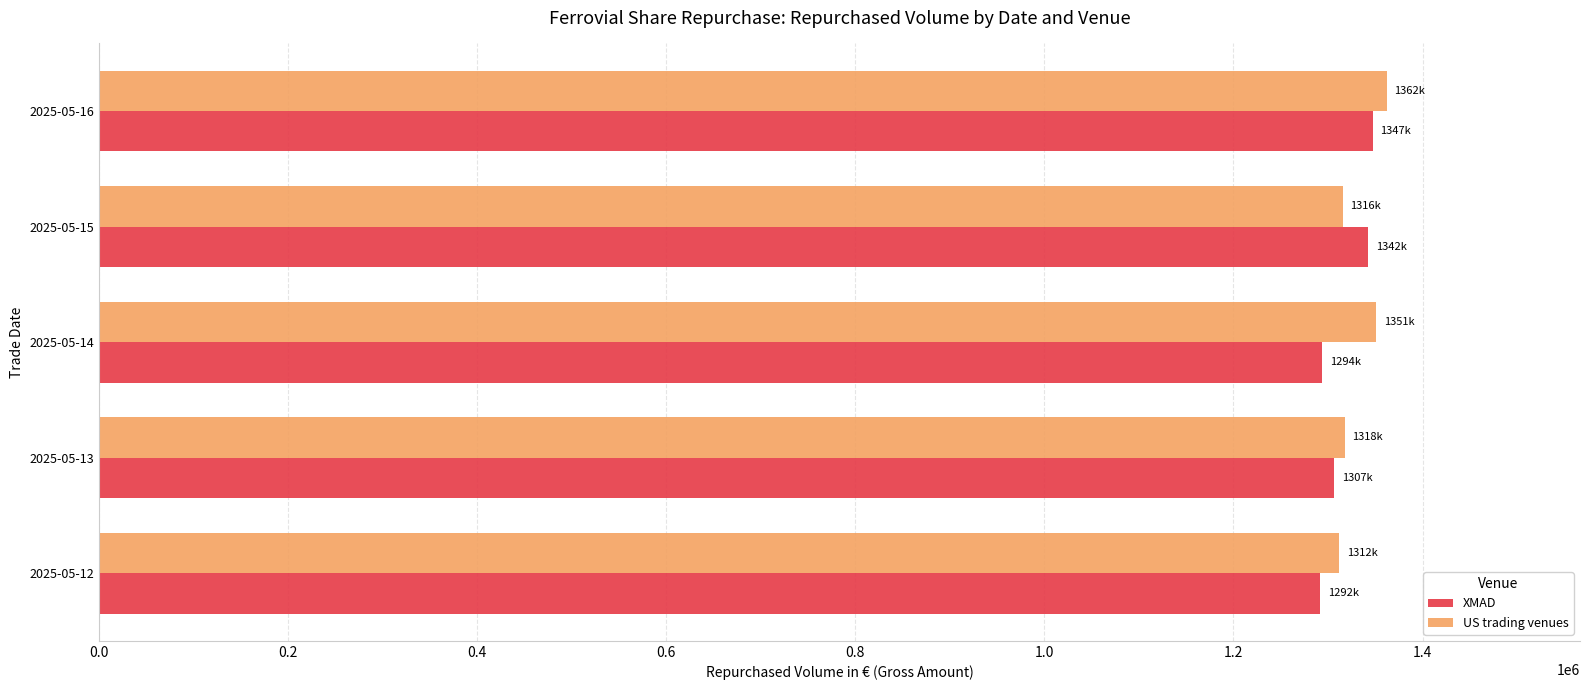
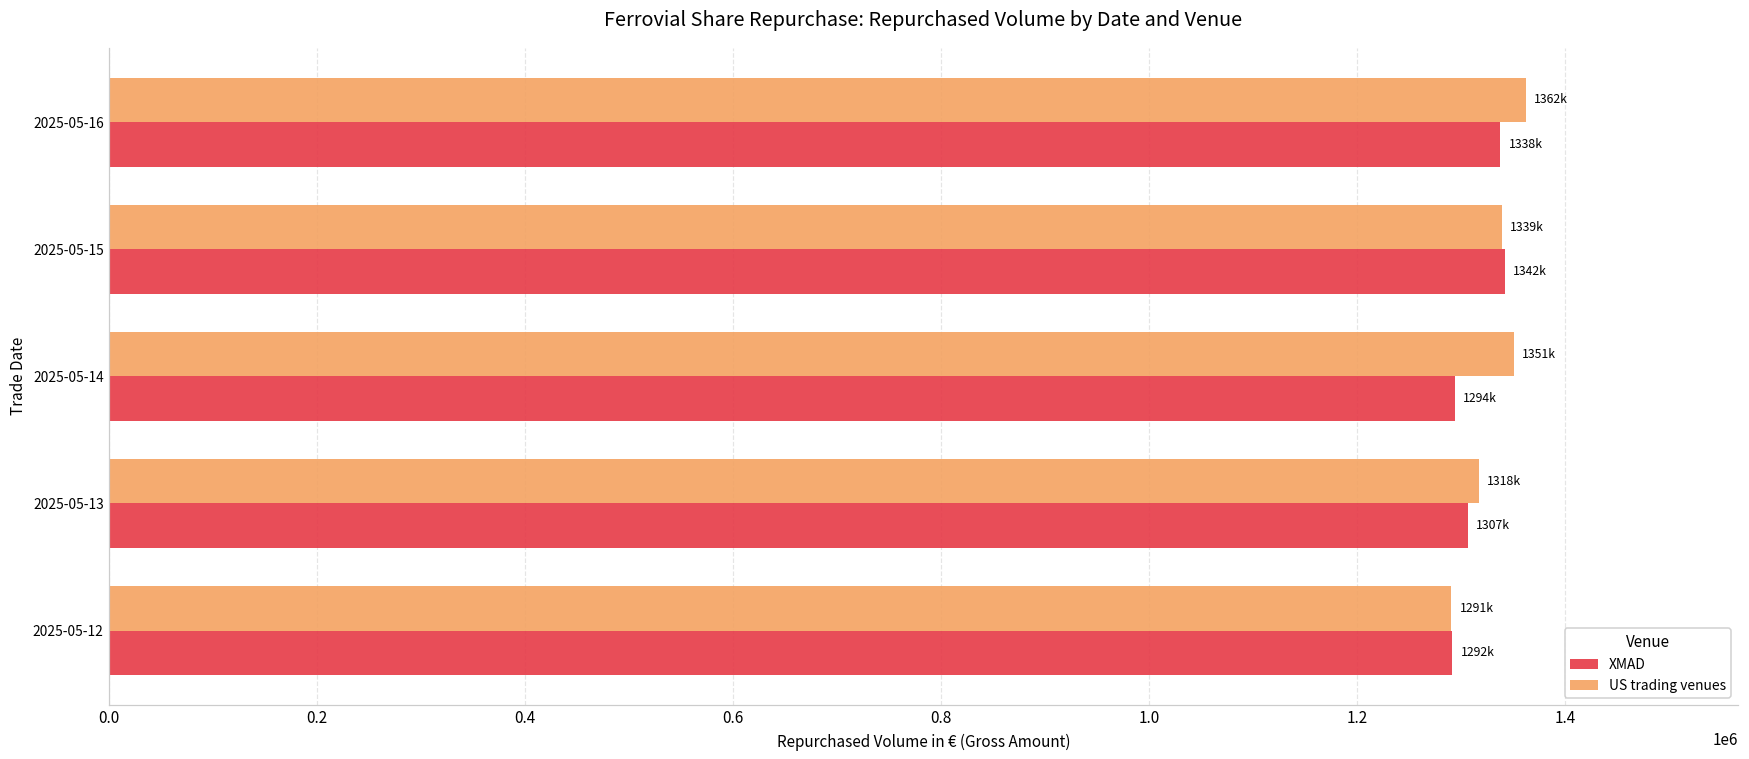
XMAD, 2025-05-16: 1347k -> 1338k
US trading venues, 2025-05-15: 1316k -> 1339k
US trading venues, 2025-05-12: 1312k -> 1291k
